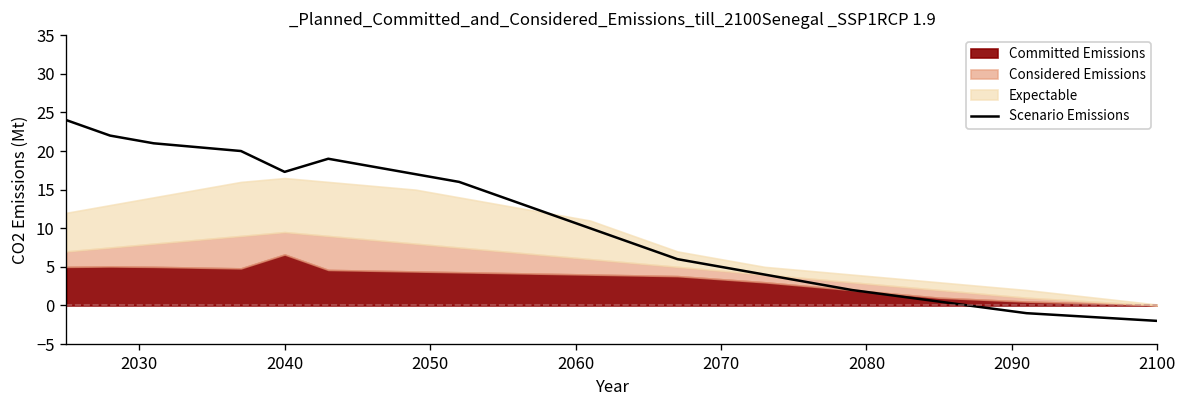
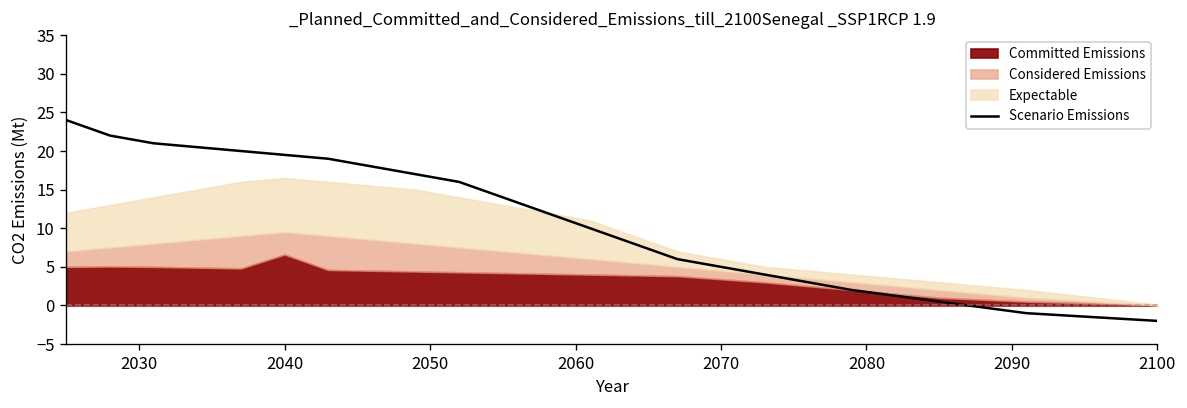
Scenario Emissions, 2040: 17 -> 20
